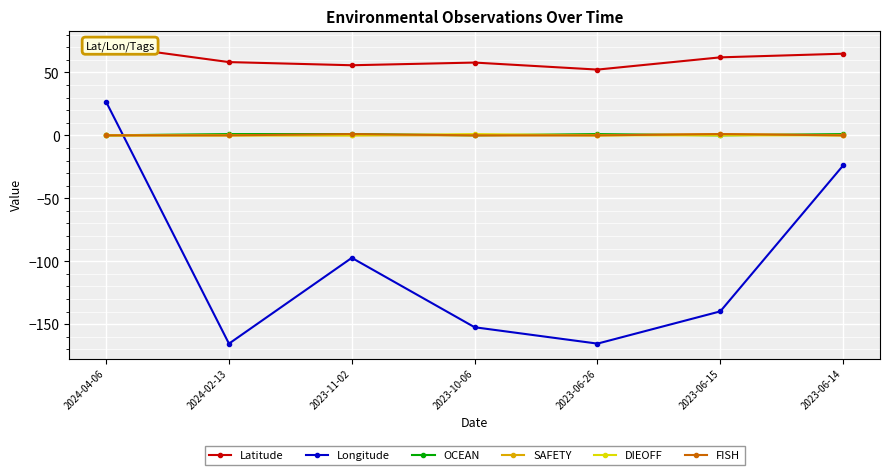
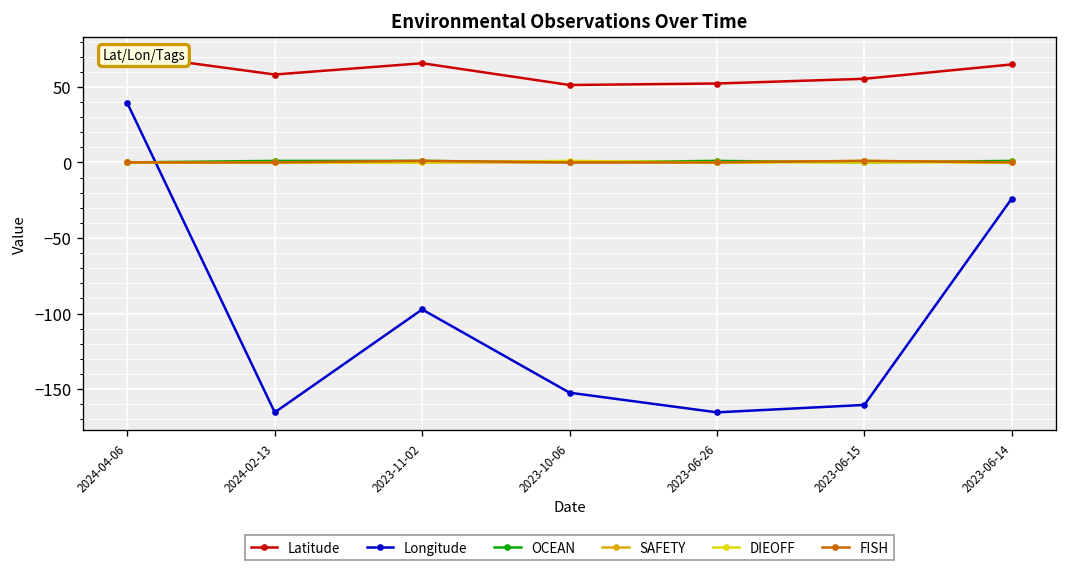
Longitude, 2024-04-06: 27 -> 39
Latitude, 2023-11-02: 56 -> 66
Latitude, 2023-10-06: 58 -> 51
Latitude, 2023-06-15: 62 -> 55
Longitude, 2023-06-15: -140 -> -160
